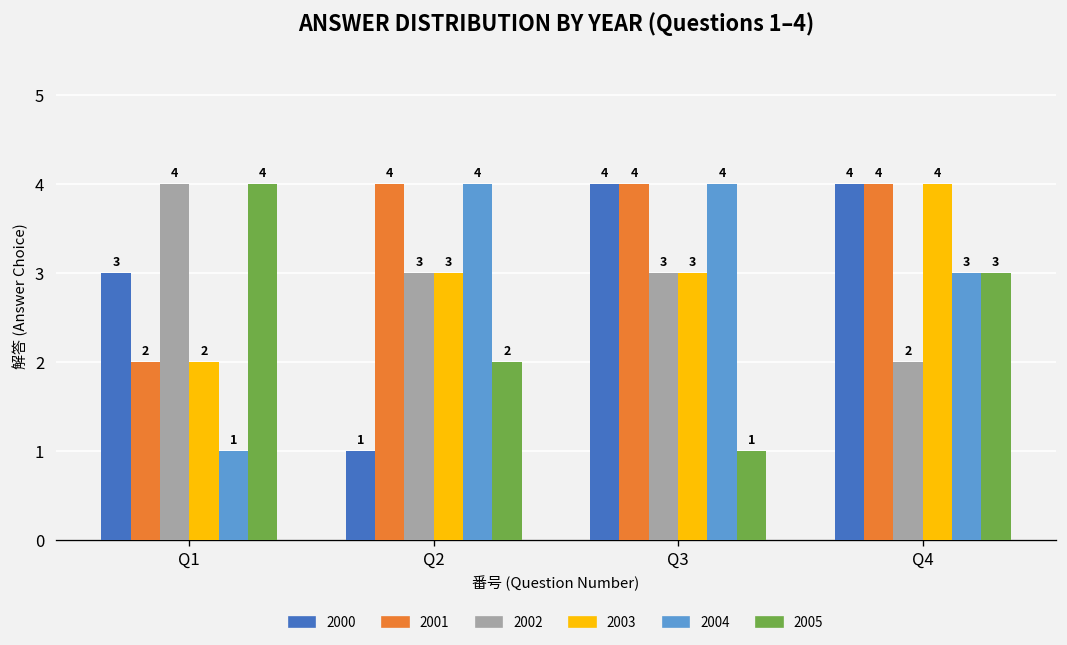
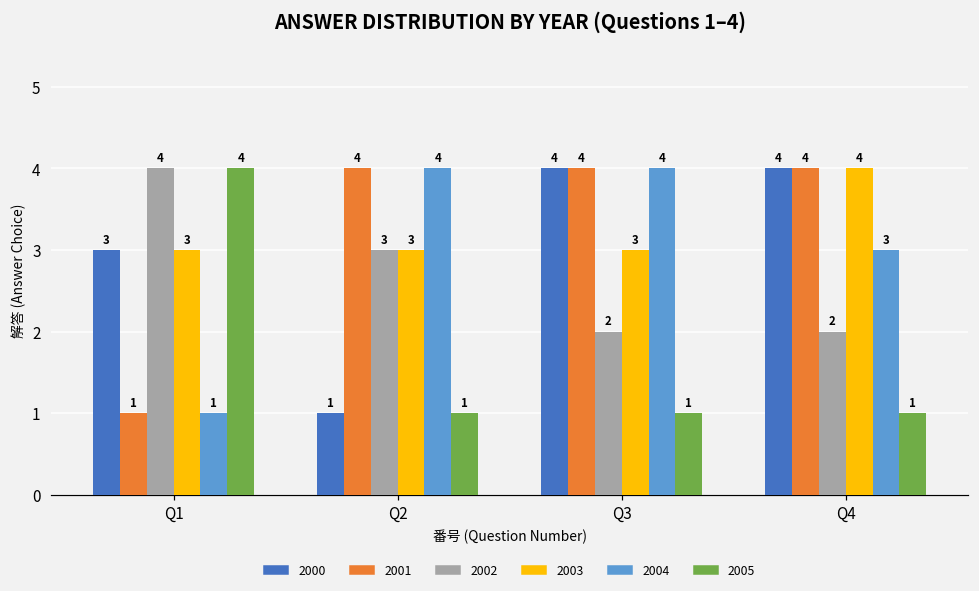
2001, Q1: 2 -> 1
2003, Q1: 2 -> 3
2005, Q2: 2 -> 1
2002, Q3: 3 -> 2
2005, Q4: 3 -> 1
